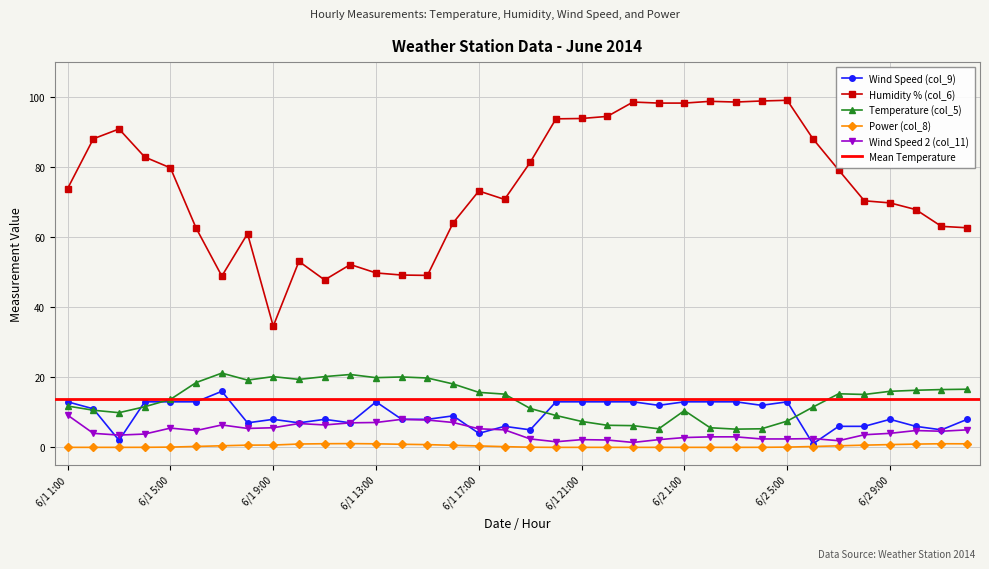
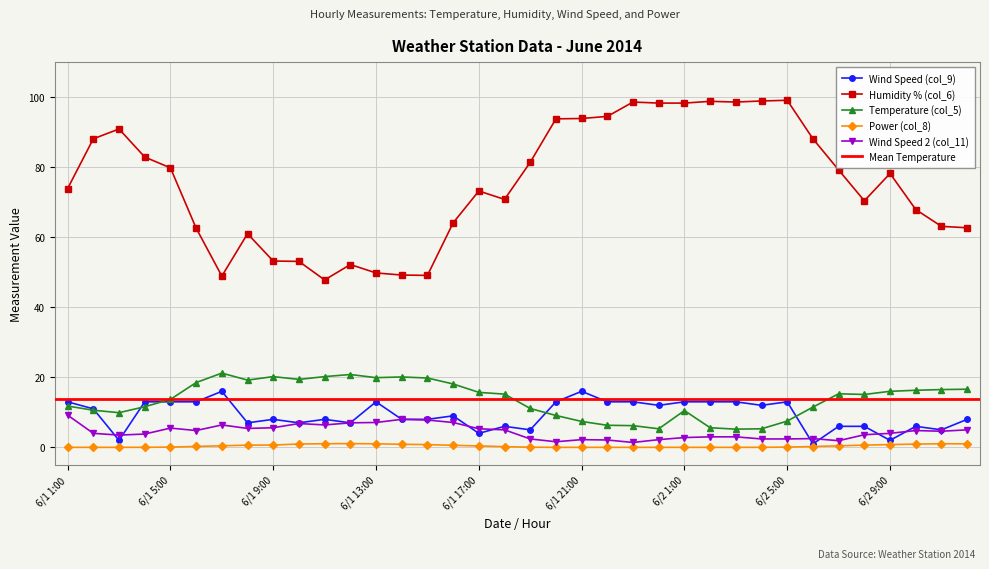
Humidity % (col_6), 6/1 9:00: 35 -> 53
Wind Speed (col_9), 6/1 21:00: 13 -> 16
Wind Speed (col_9), 6/2 9:00: 8 -> 2
Humidity % (col_6), 6/2 9:00: 70 -> 78
